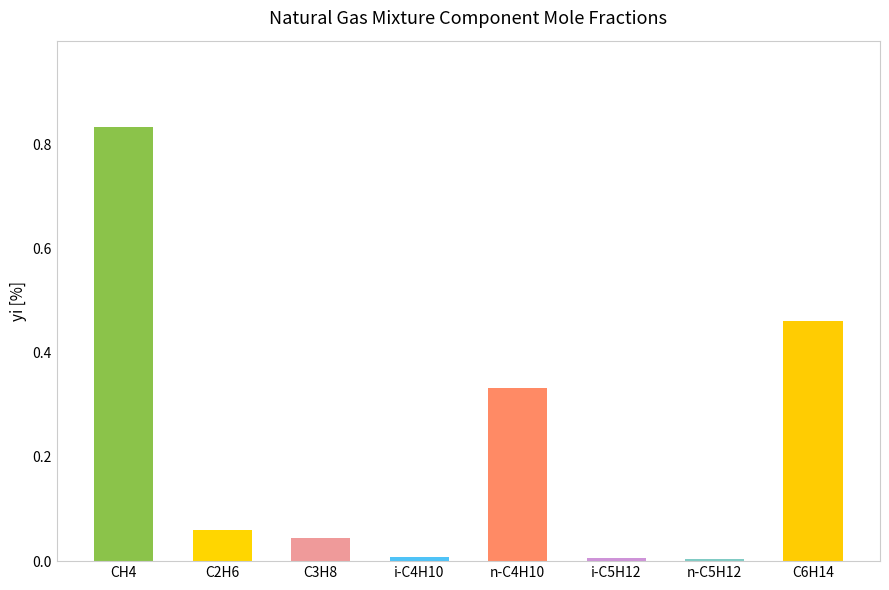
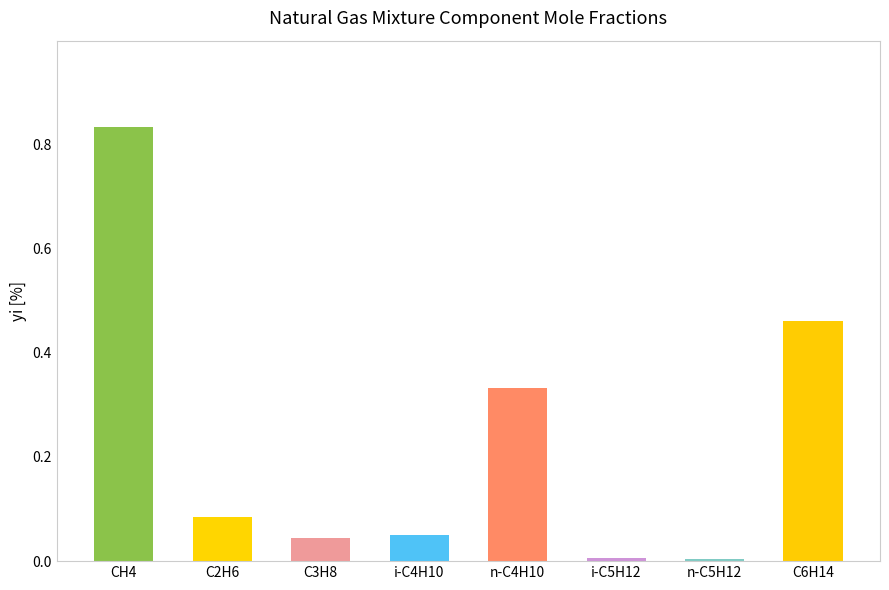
C2H6: 0.06 -> 0.08
i-C4H10: 0.01 -> 0.05
